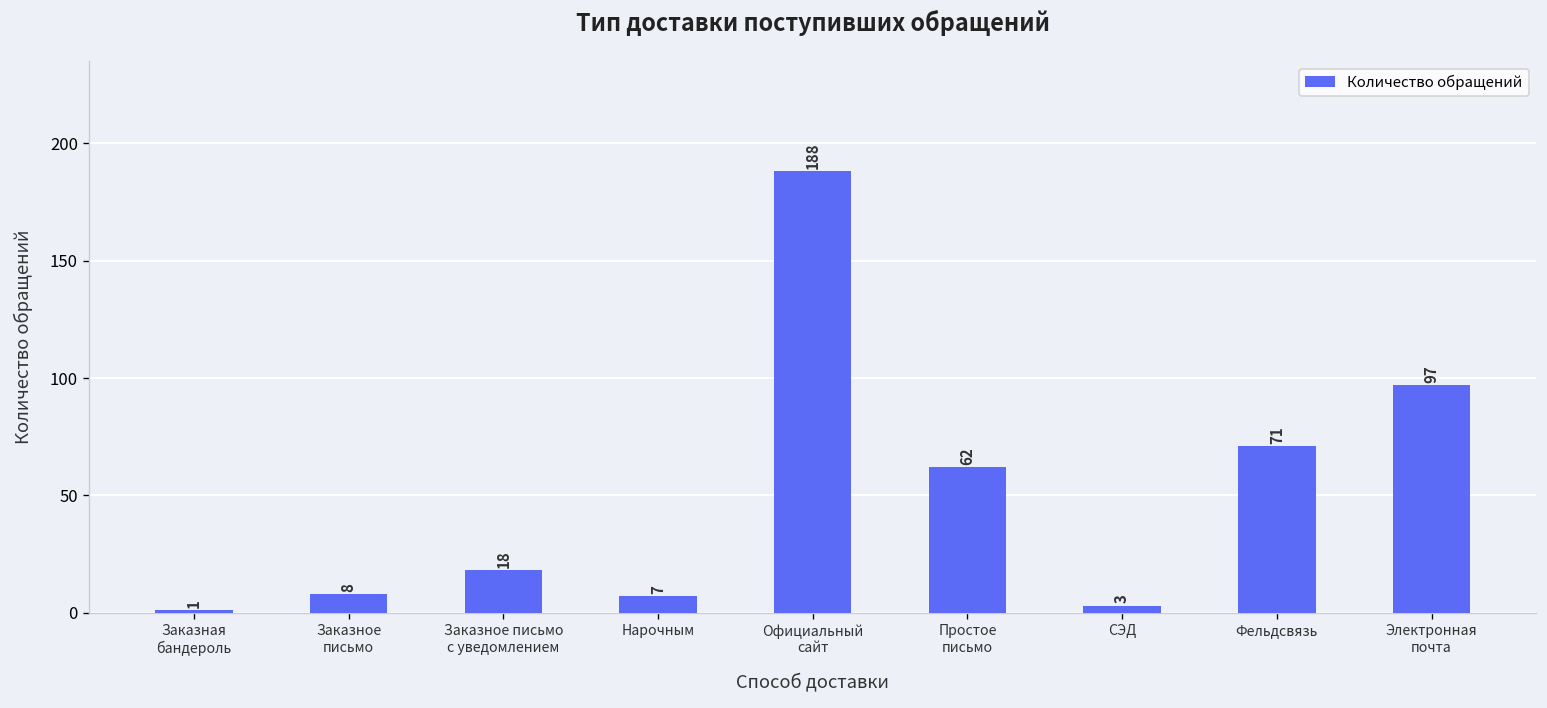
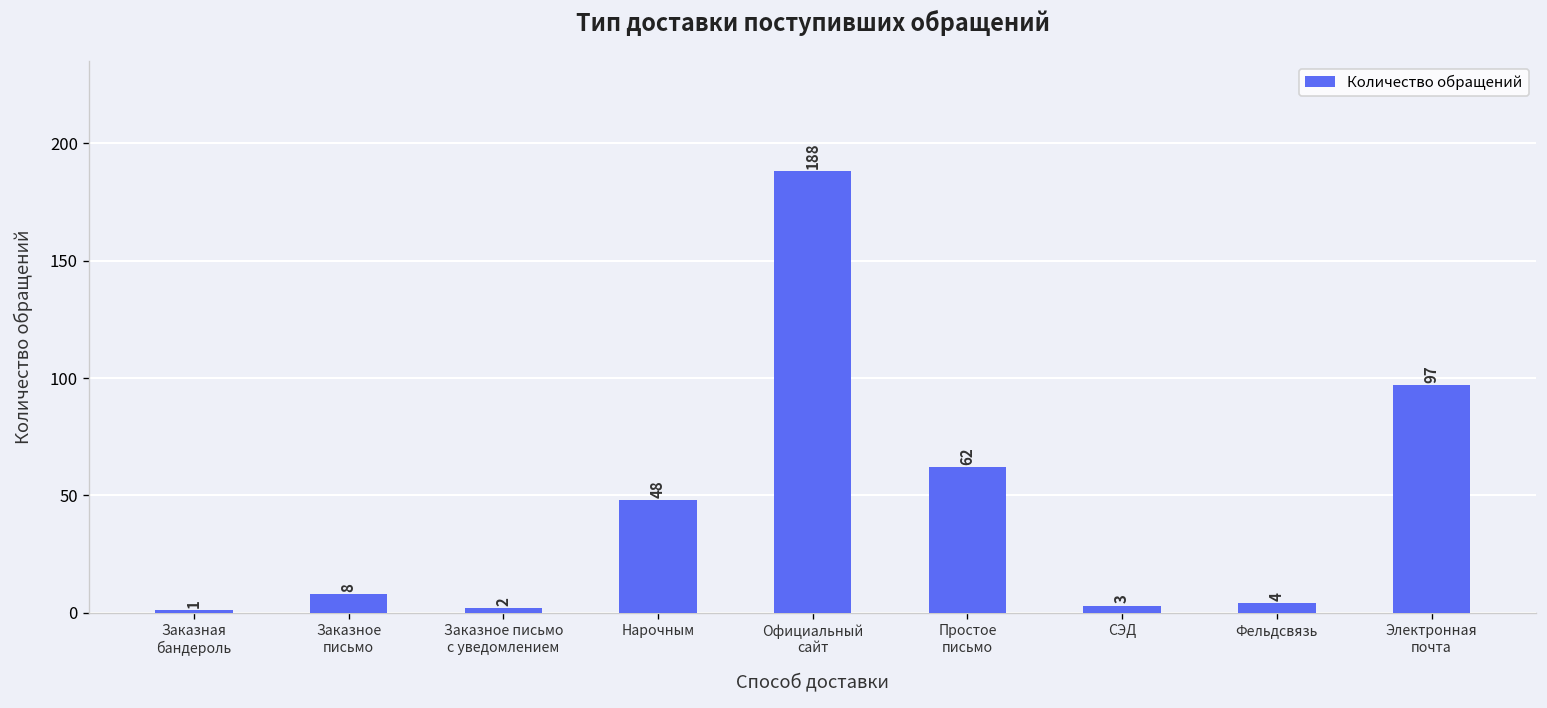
Заказное письмо с уведомлением: 18 -> 2
Нарочным: 7 -> 48
Фельдсвязь: 71 -> 4
